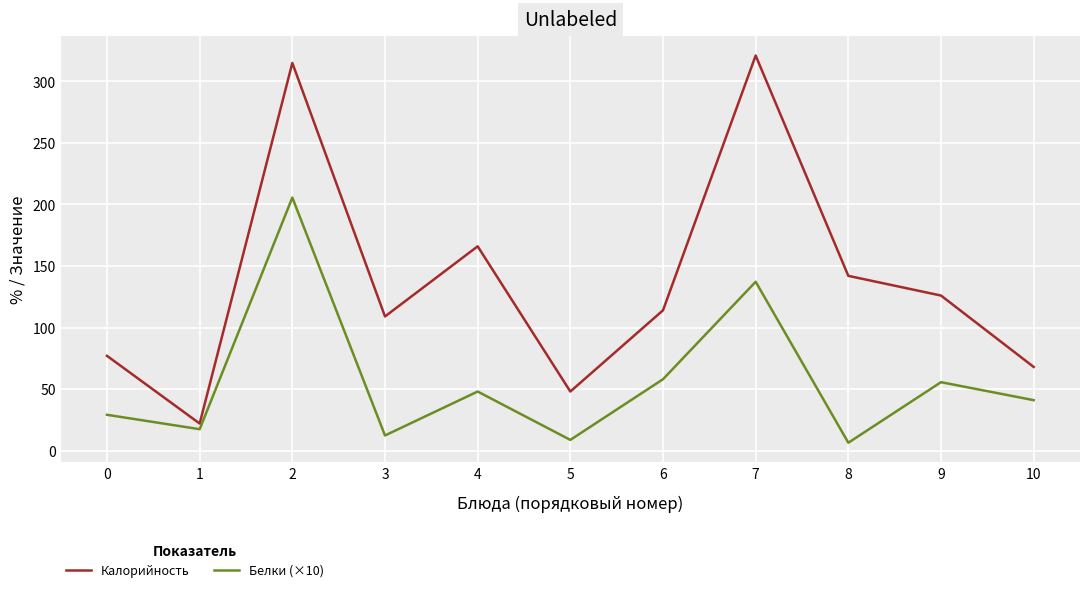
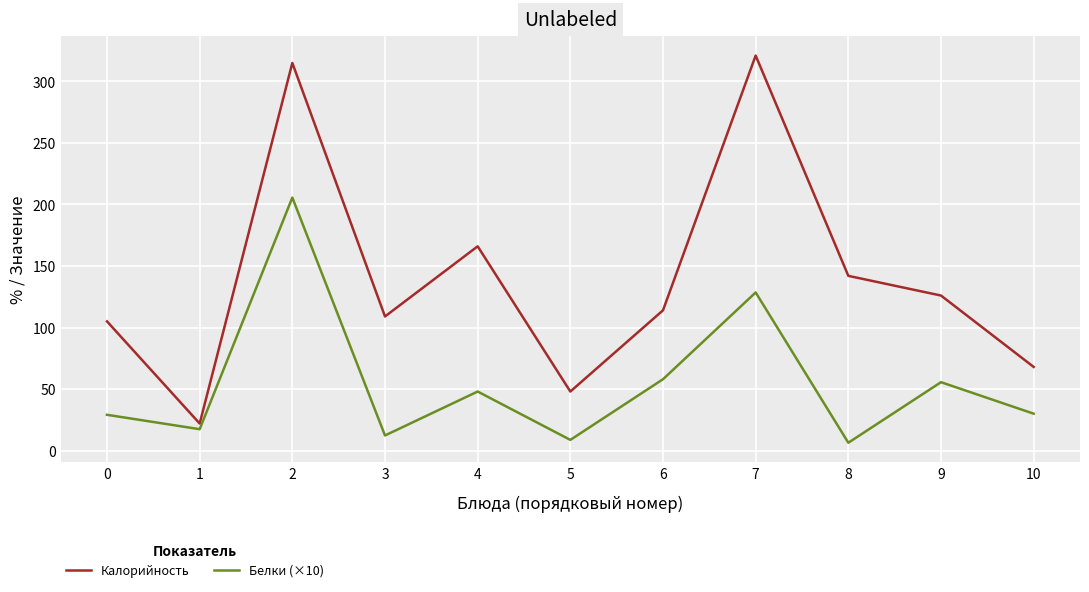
Калорийность, 0: 77 -> 105
Белки (×10), 7: 137 -> 129
Белки (×10), 10: 41 -> 30
